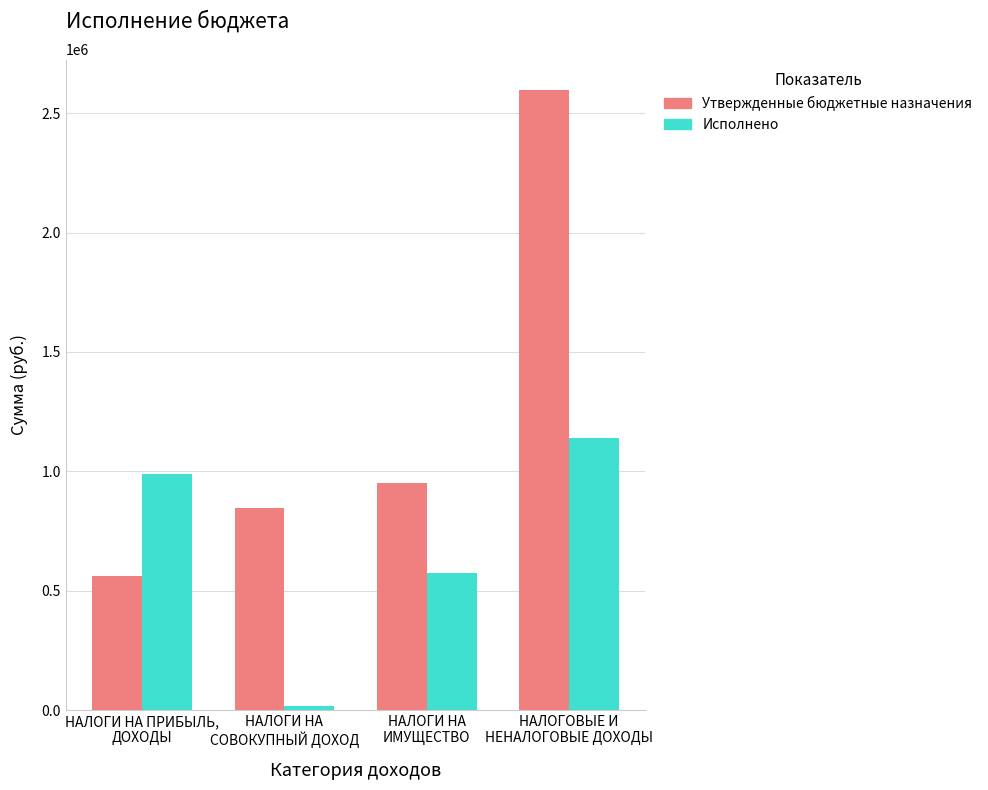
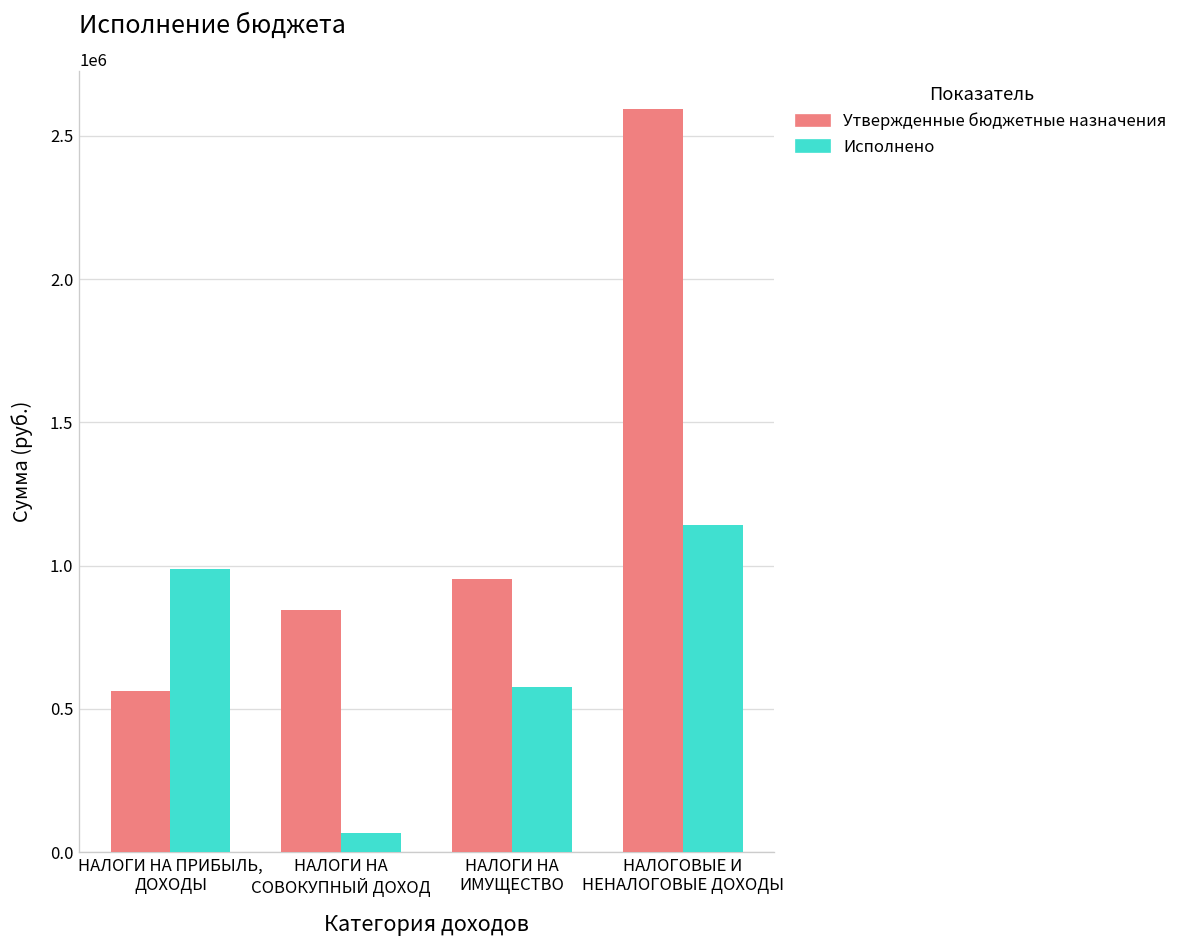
Исполнено, НАЛОГИ НА СОВОКУПНЫЙ ДОХОД: 20000 -> 70000
